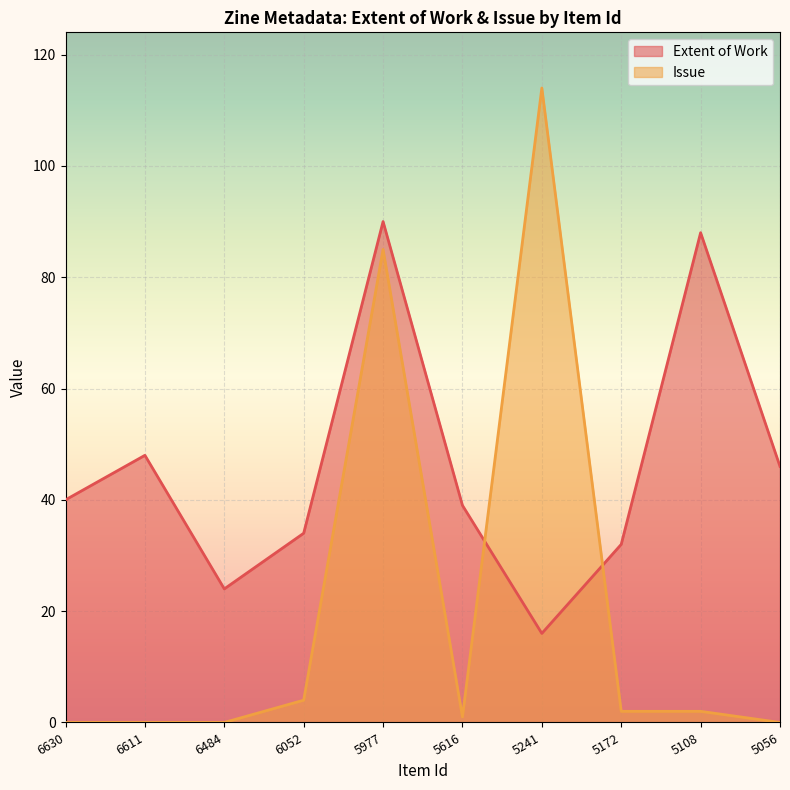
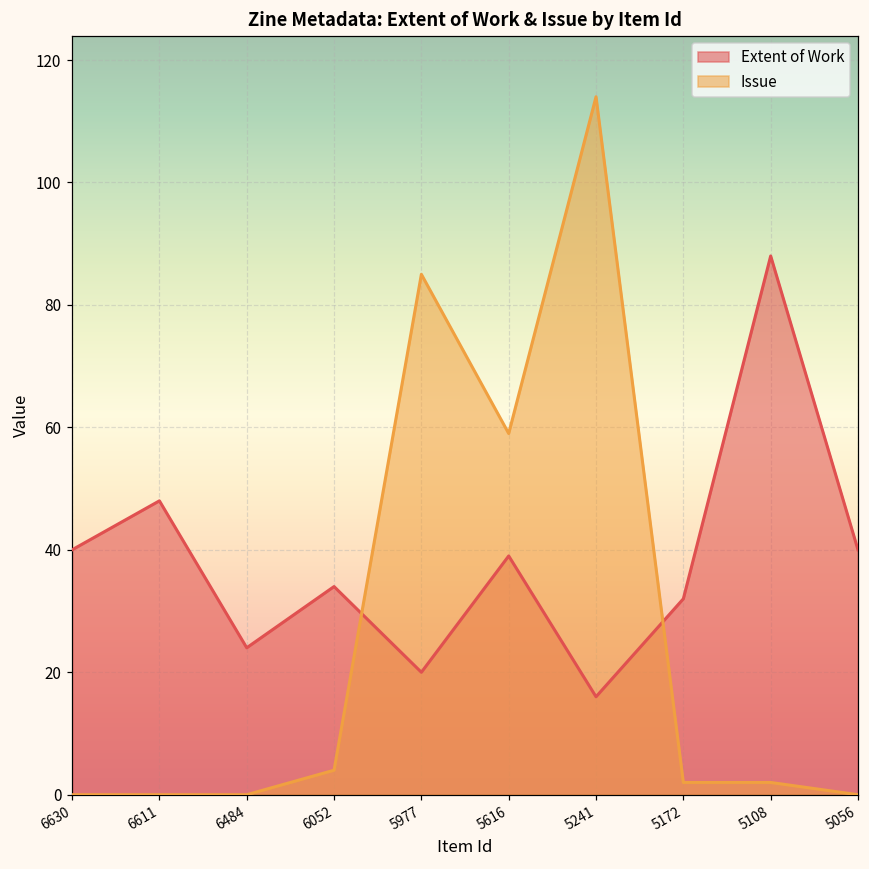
Extent of Work, 5977: 90 -> 20
Issue, 5616: 1 -> 59
Extent of Work, 5056: 46 -> 40
